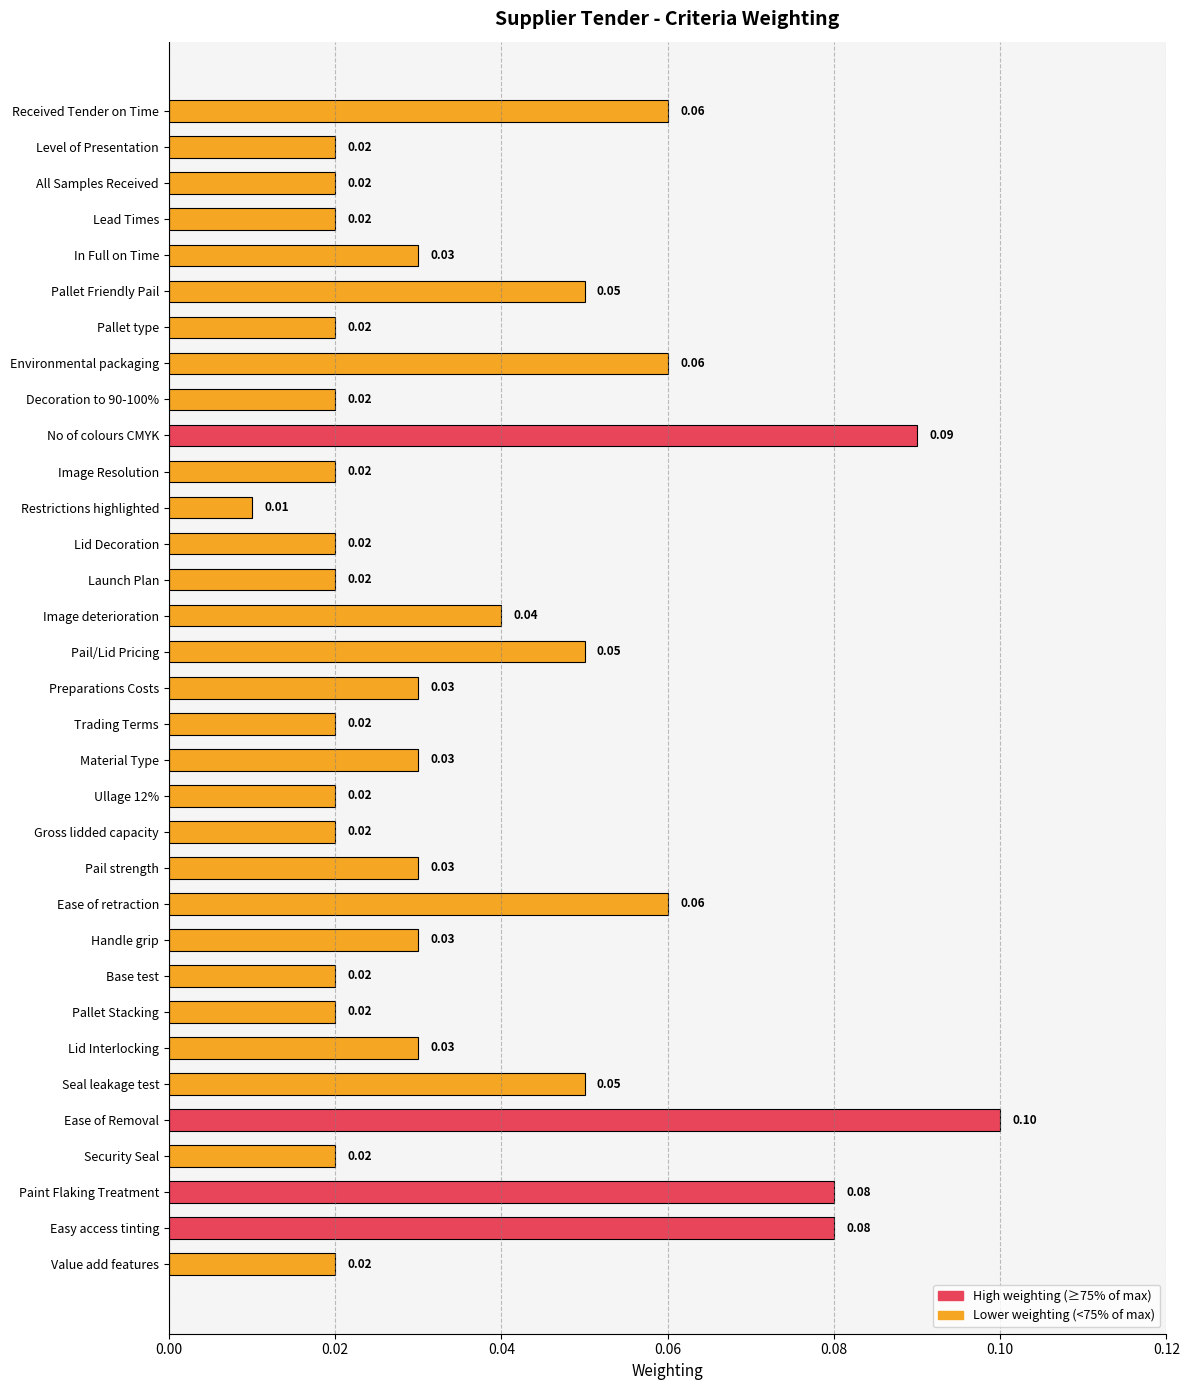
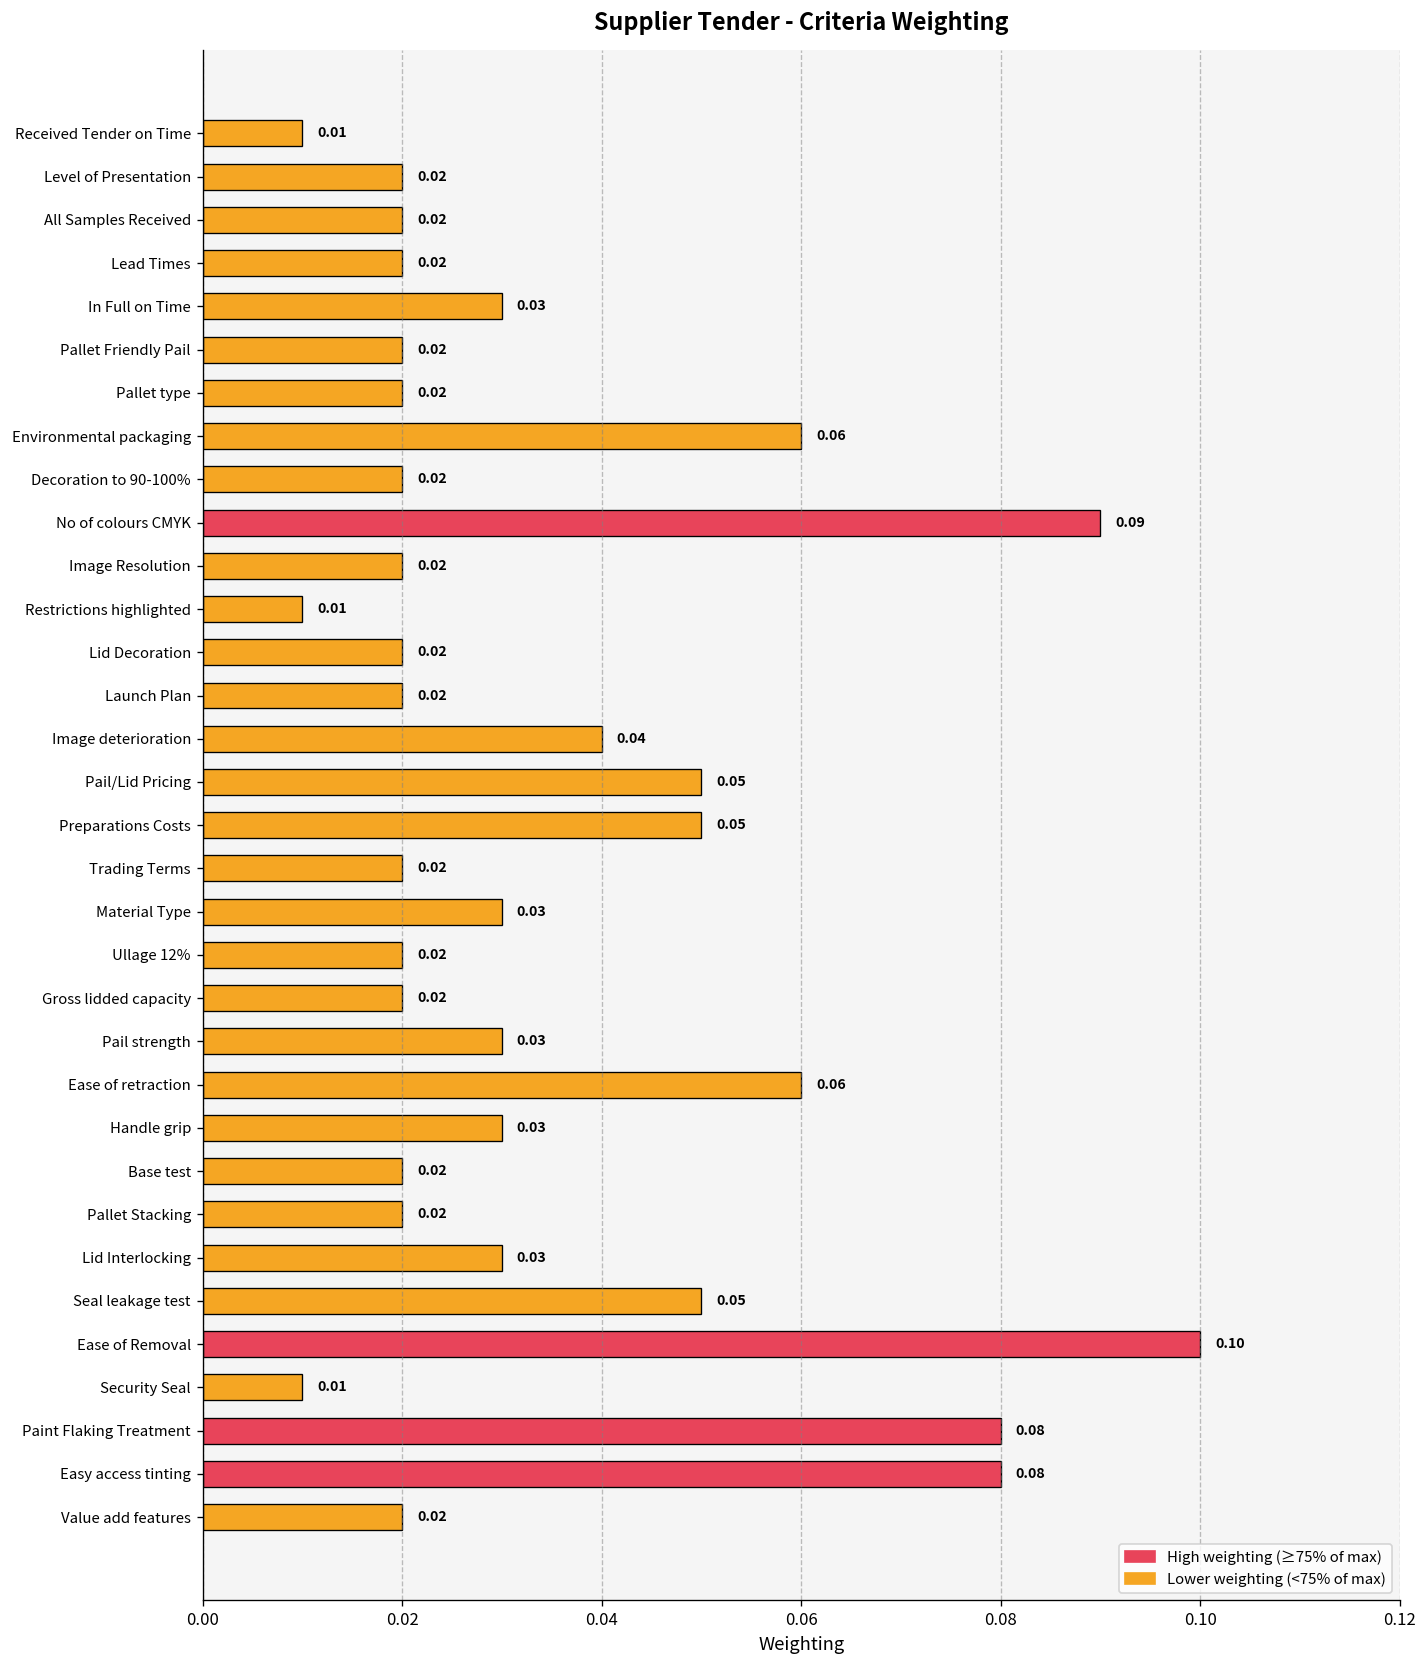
Received Tender on Time: 0.06 -> 0.01
Pallet Friendly Pail: 0.05 -> 0.02
Preparations Costs: 0.03 -> 0.05
Security Seal: 0.02 -> 0.01
